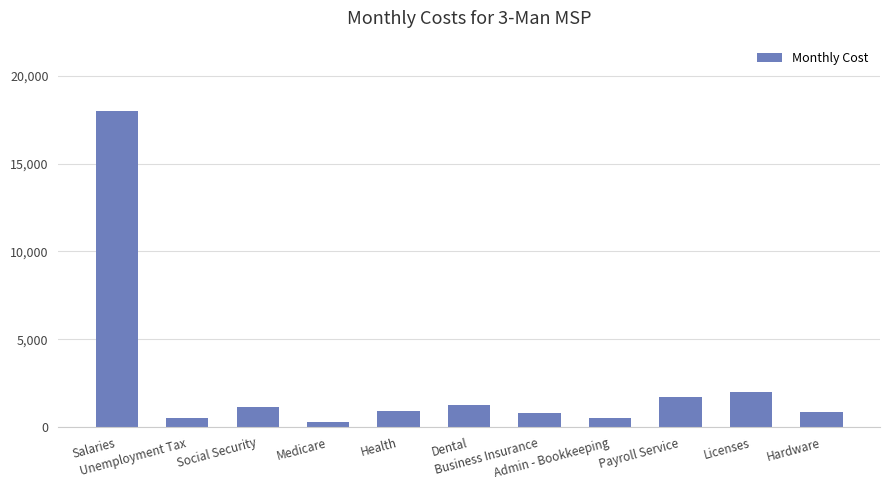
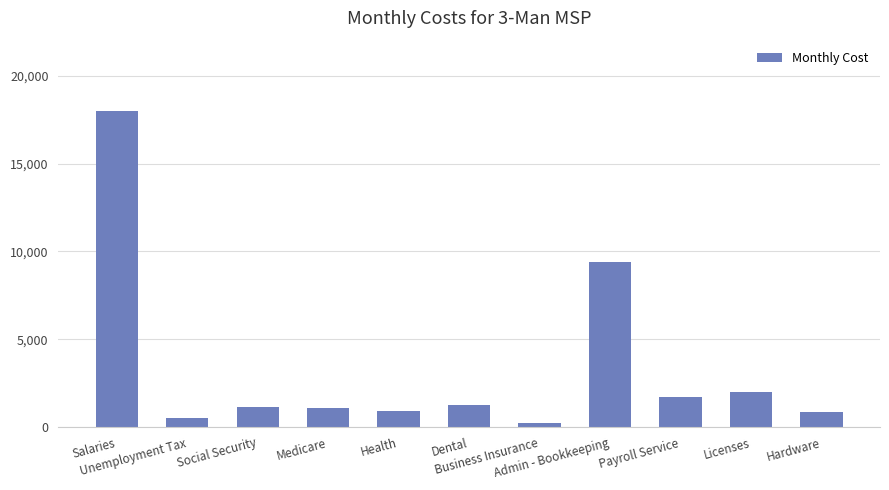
Medicare: 300 -> 1,100
Business Insurance: 800 -> 200
Admin - Bookkeeping: 500 -> 9,400
